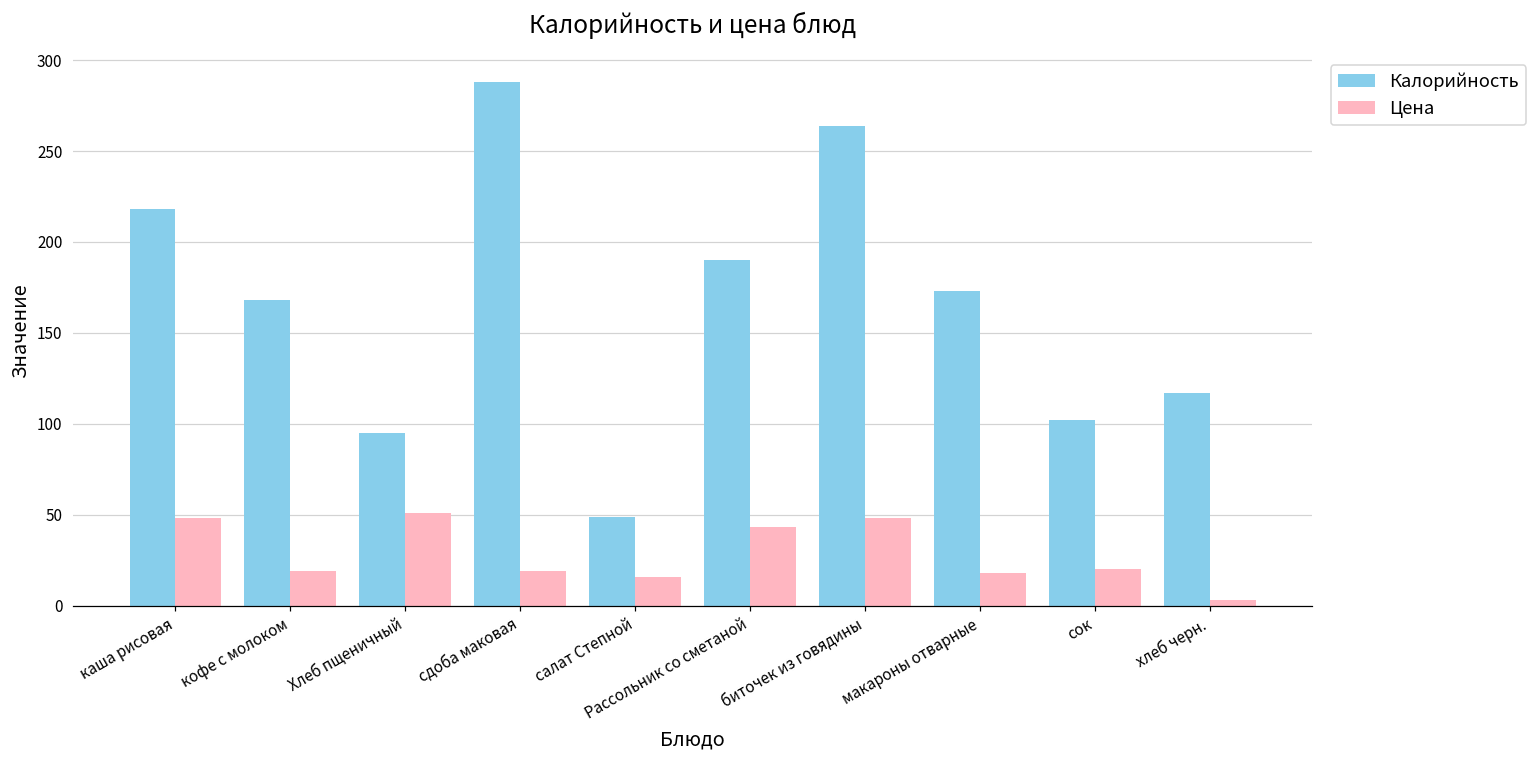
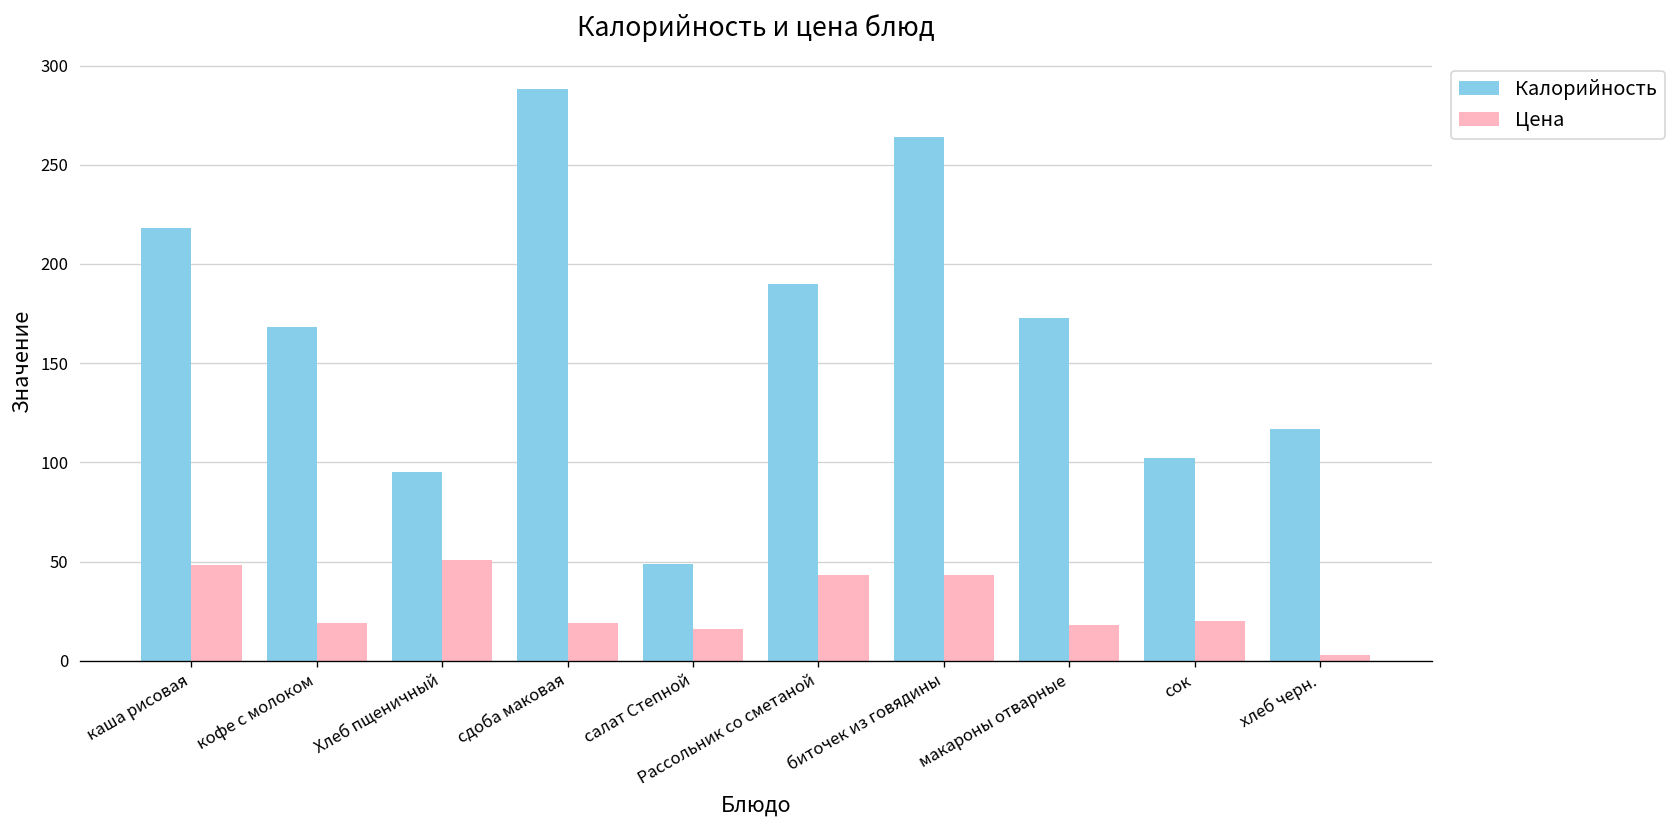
Цена, биточек из говядины: 48 -> 43
